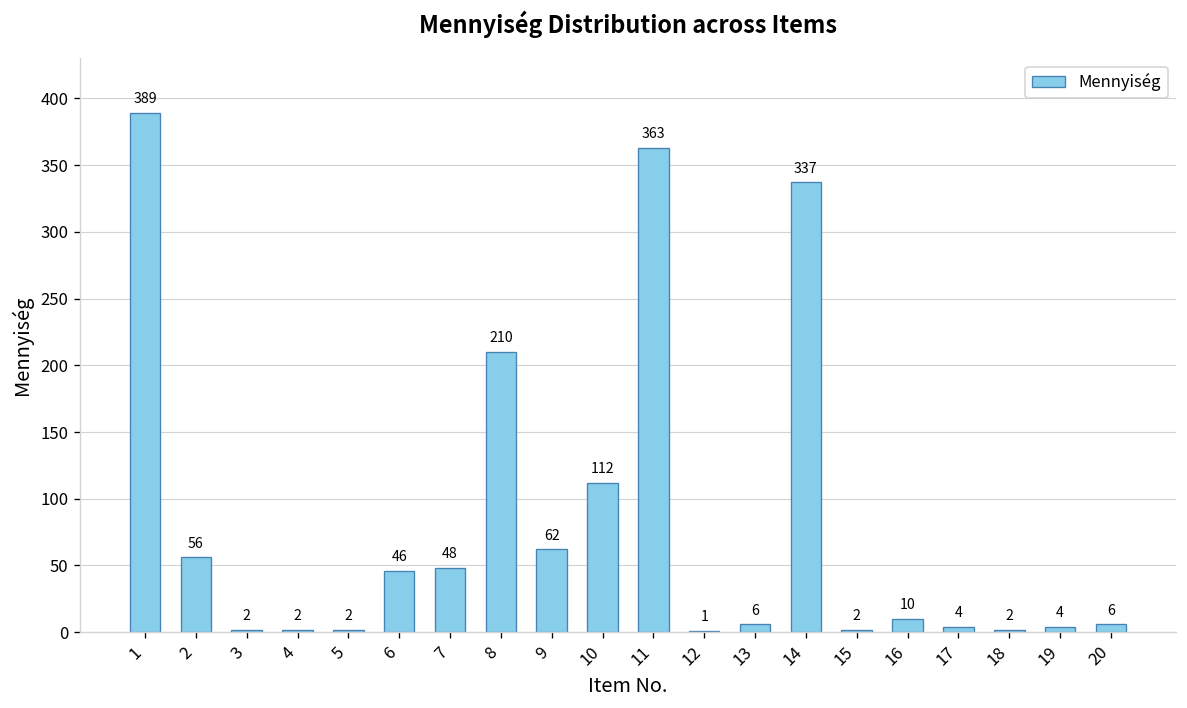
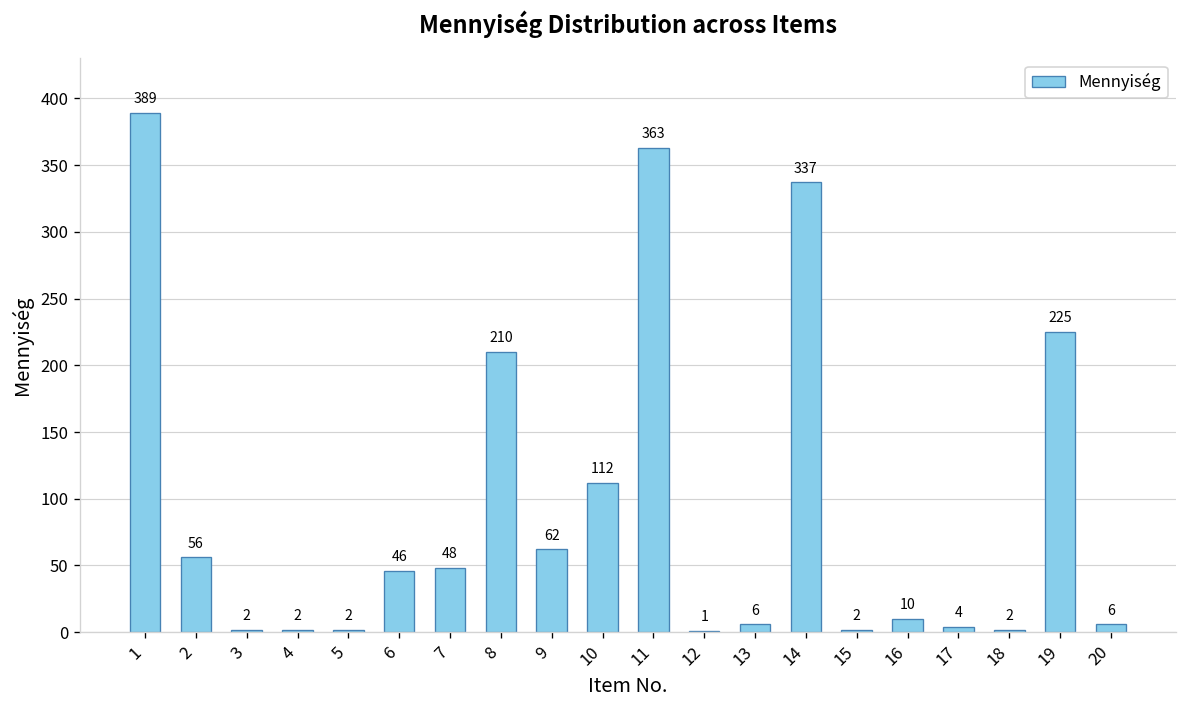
19: 4 -> 225
